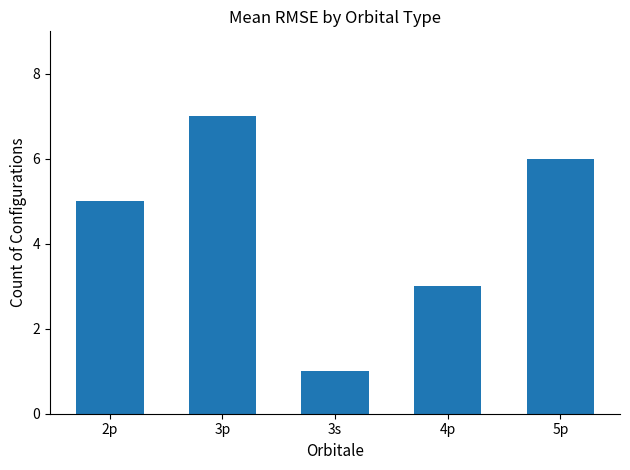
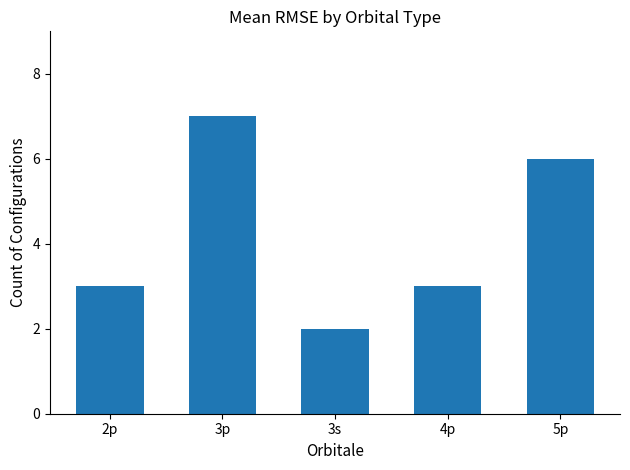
2p: 5 -> 3
3s: 1 -> 2
